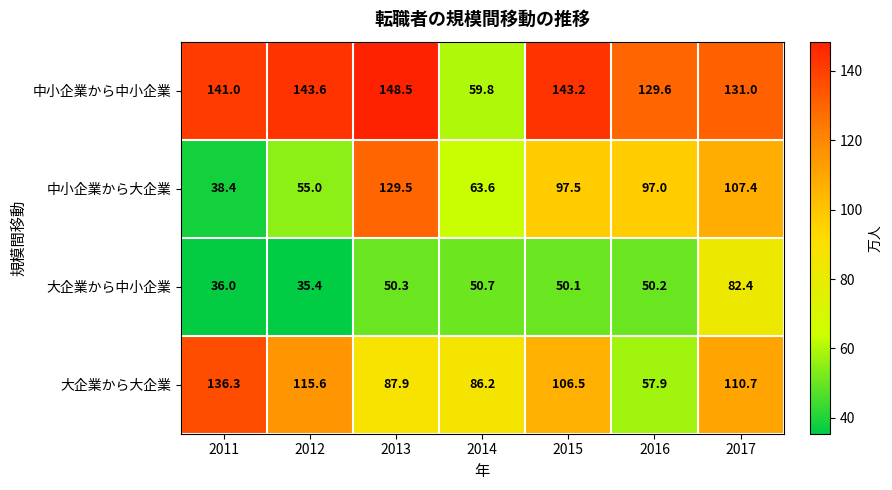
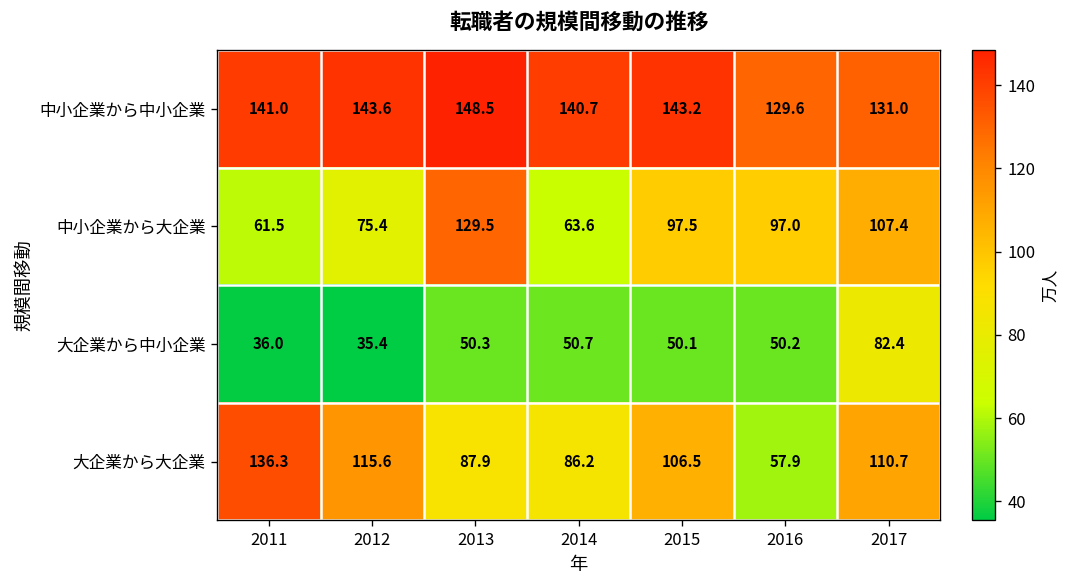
中小企業から中小企業, 2014: 59.8 -> 140.7
中小企業から大企業, 2011: 38.4 -> 61.5
中小企業から大企業, 2012: 55.0 -> 75.4
